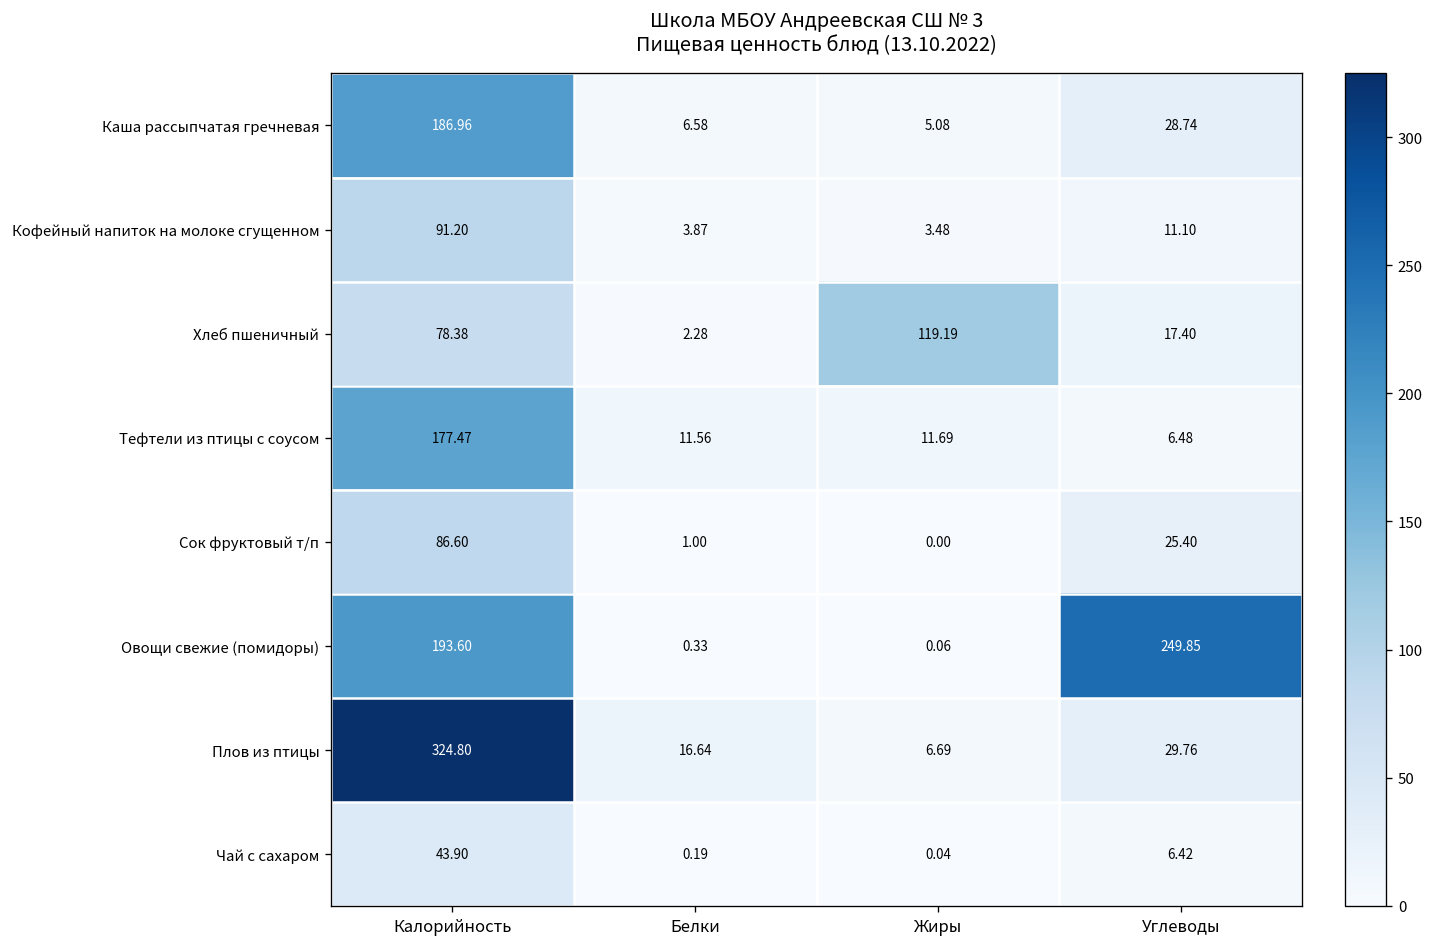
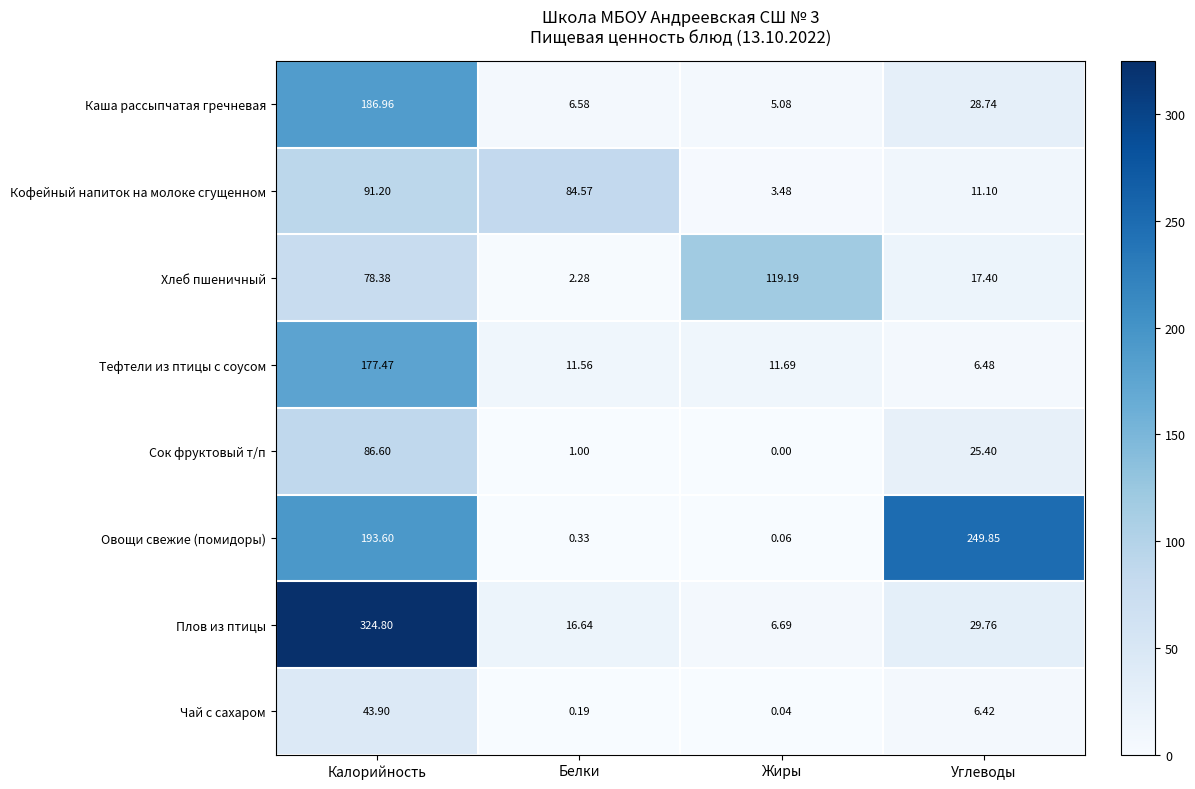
Кофейный напиток на молоке сгущенном, Белки: 3.87 -> 84.57
